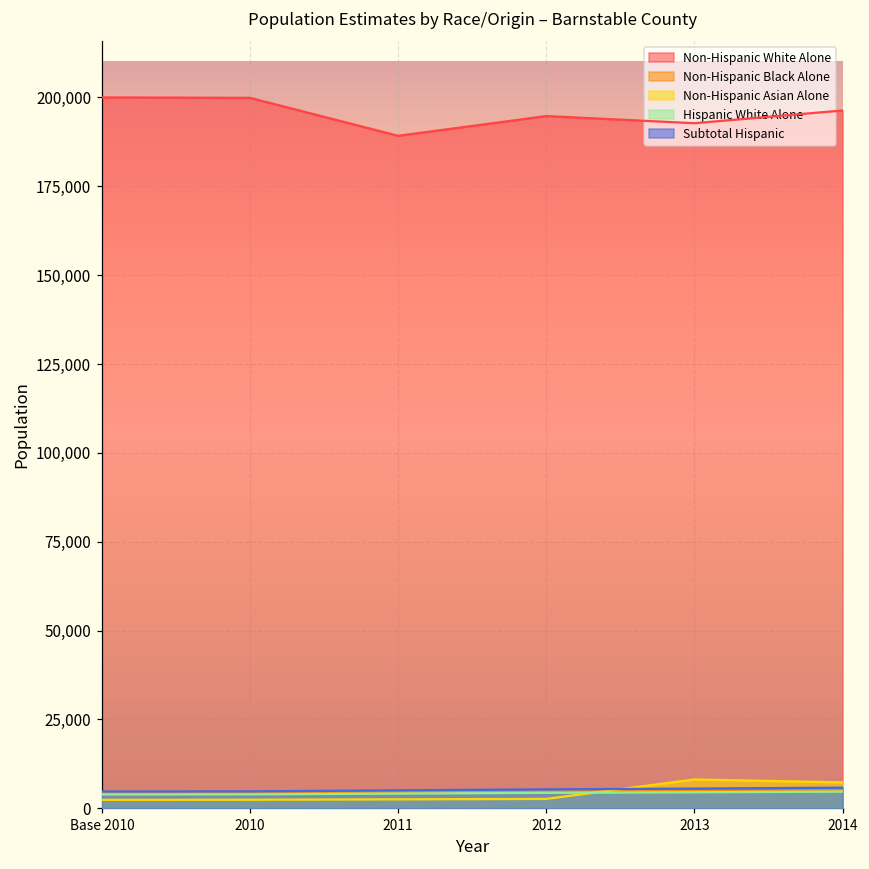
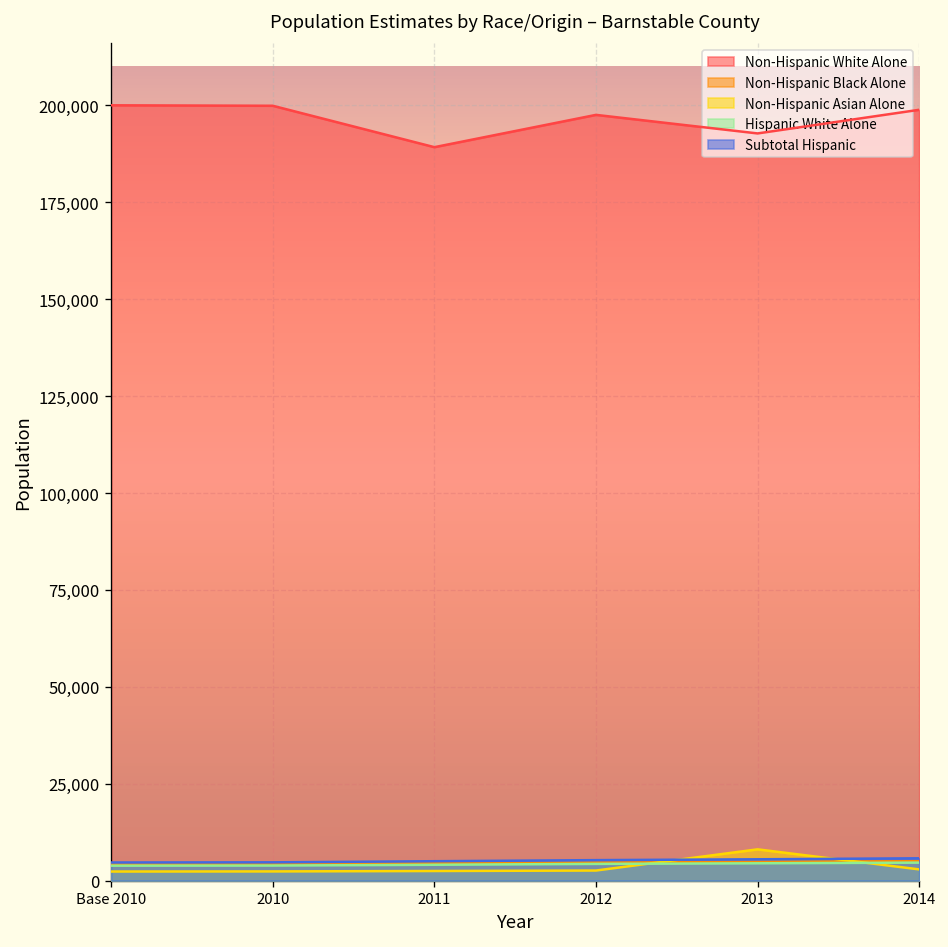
Non-Hispanic White Alone, 2012: 195,000 -> 198,000
Non-Hispanic White Alone, 2014: 196,000 -> 199,000
Non-Hispanic Asian Alone, 2014: 7,000 -> 3,000
